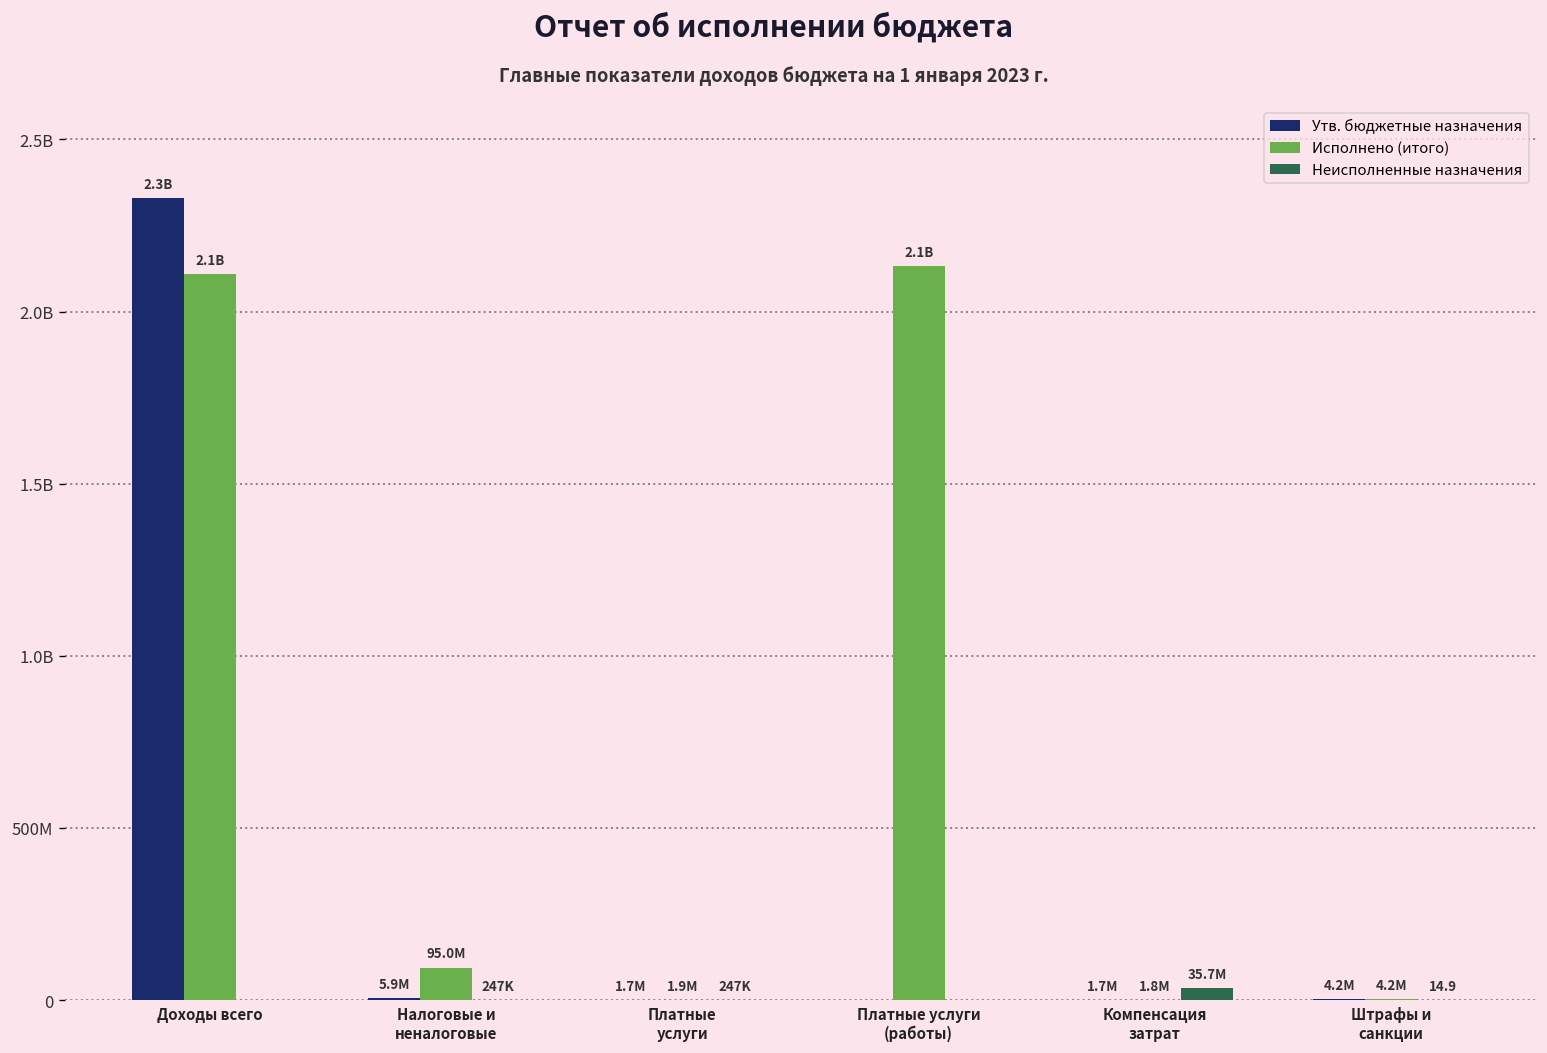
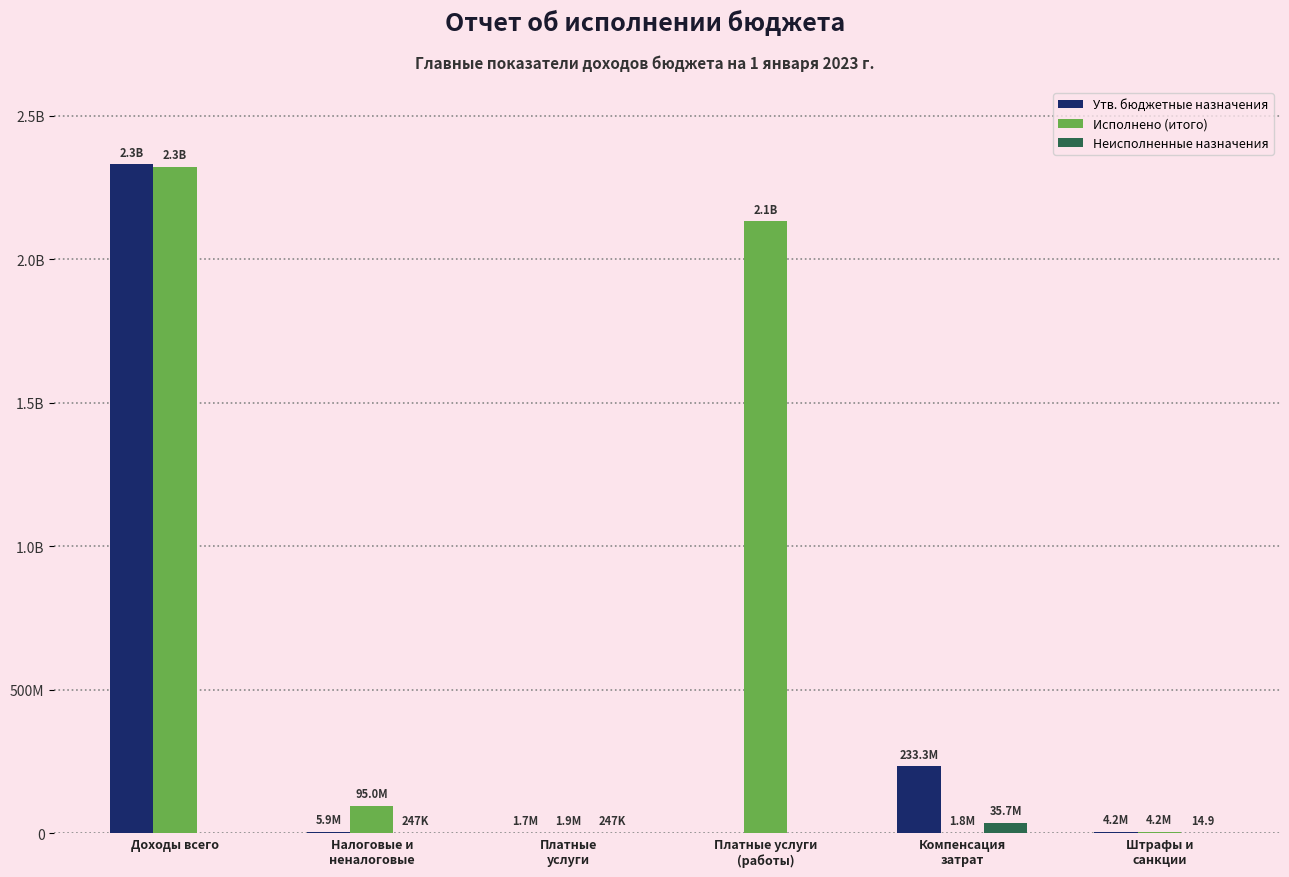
Исполнено (итого), Доходы всего: 2.1B -> 2.3B
Утв. бюджетные назначения, Компенсация затрат: 1.7M -> 233.3M
